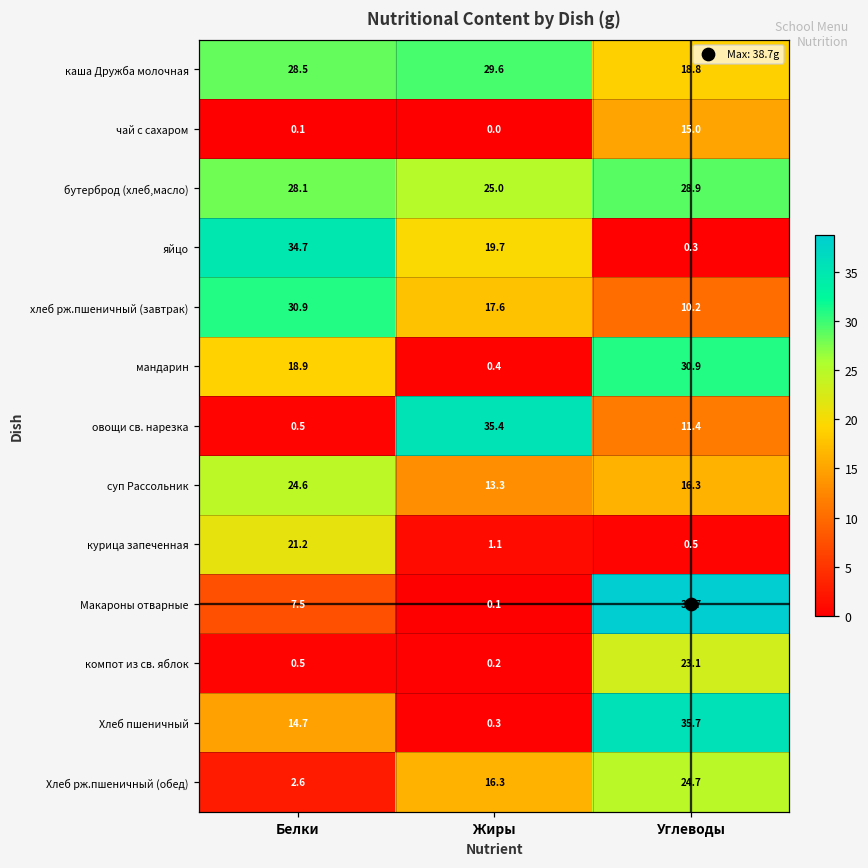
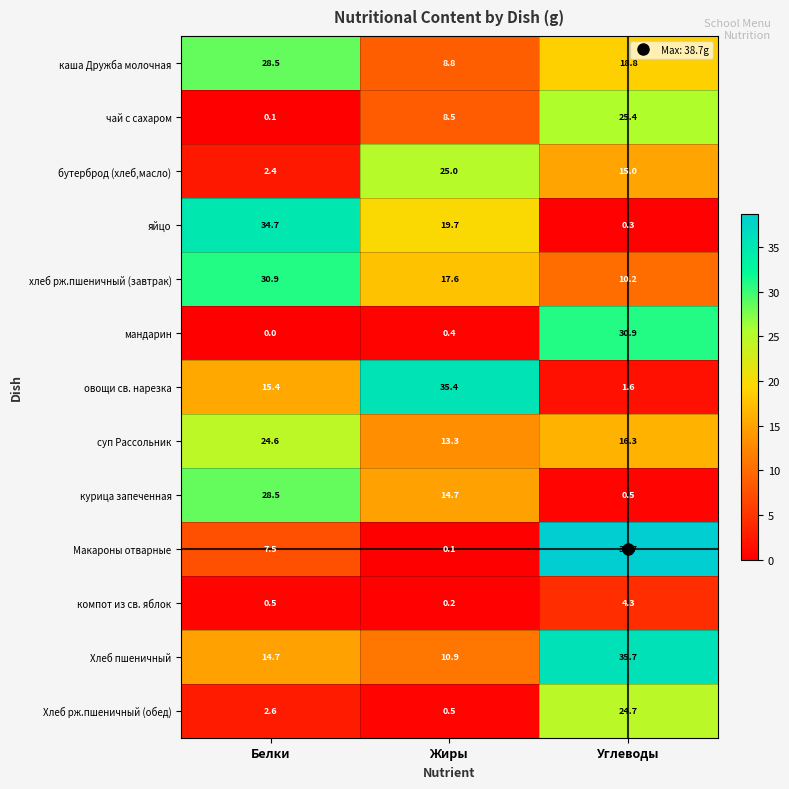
каша Дружба молочная, Жиры: 29.6 -> 8.8
чай с сахаром, Жиры: 0.0 -> 8.5
чай с сахаром, Углеводы: 15.0 -> 25.4
бутерброд (хлеб,масло), Белки: 28.1 -> 2.4
бутерброд (хлеб,масло), Углеводы: 28.9 -> 15.0
мандарин, Белки: 18.9 -> 0.0
овощи св. нарезка, Белки: 0.5 -> 15.4
овощи св. нарезка, Углеводы: 11.4 -> 1.6
курица запеченная, Белки: 21.2 -> 28.5
курица запеченная, Жиры: 1.1 -> 14.7
компот из св. яблок, Углеводы: 23.1 -> 4.3
Хлеб пшеничный, Жиры: 0.3 -> 10.9
Хлеб рж.пшеничный (обед), Жиры: 16.3 -> 0.5
